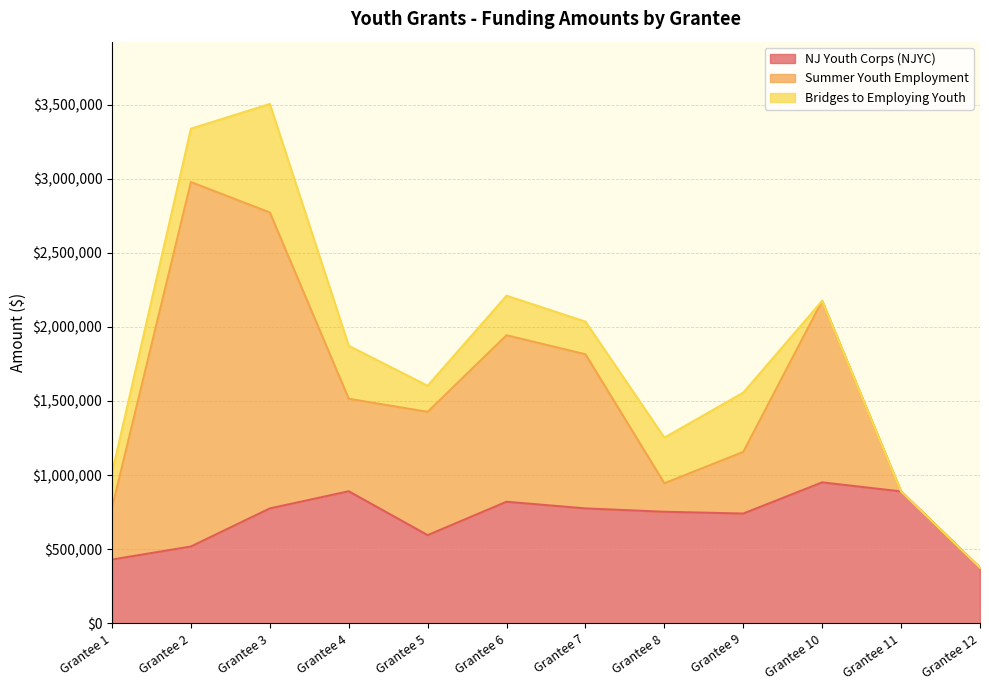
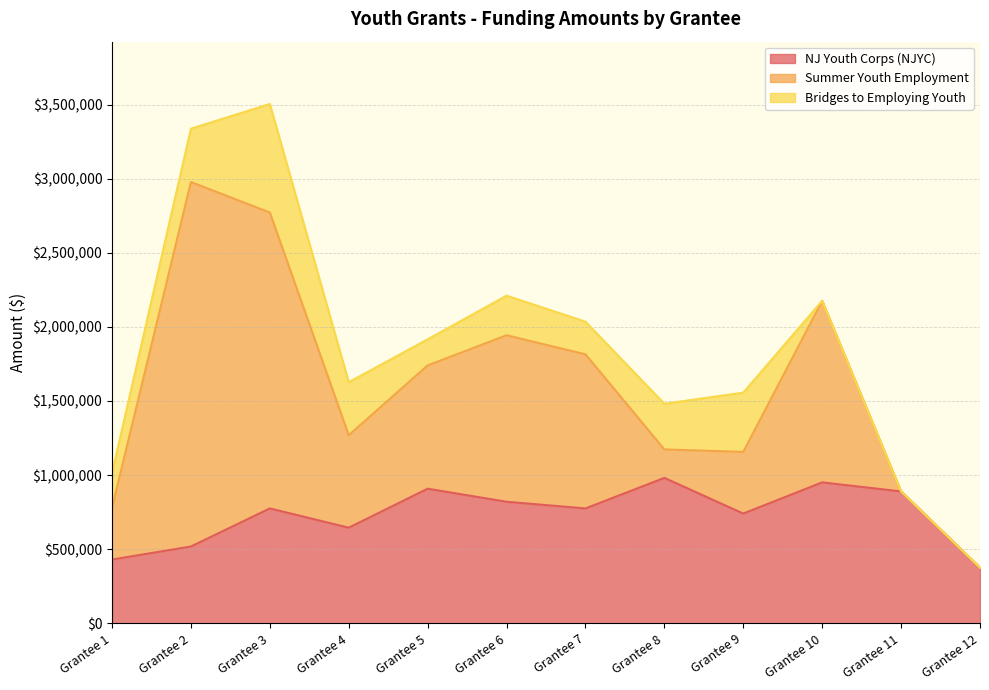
NJ Youth Corps (NJYC), Grantee 4: $890,000 -> $650,000
NJ Youth Corps (NJYC), Grantee 5: $590,000 -> $910,000
NJ Youth Corps (NJYC), Grantee 8: $750,000 -> $980,000
